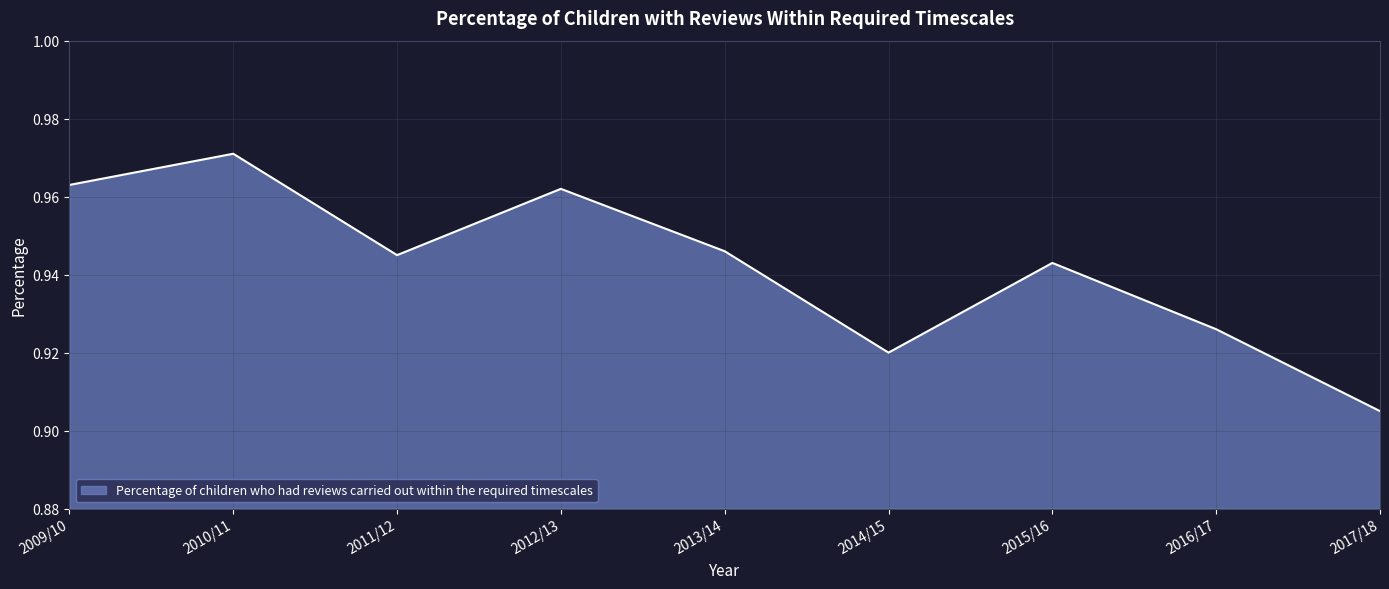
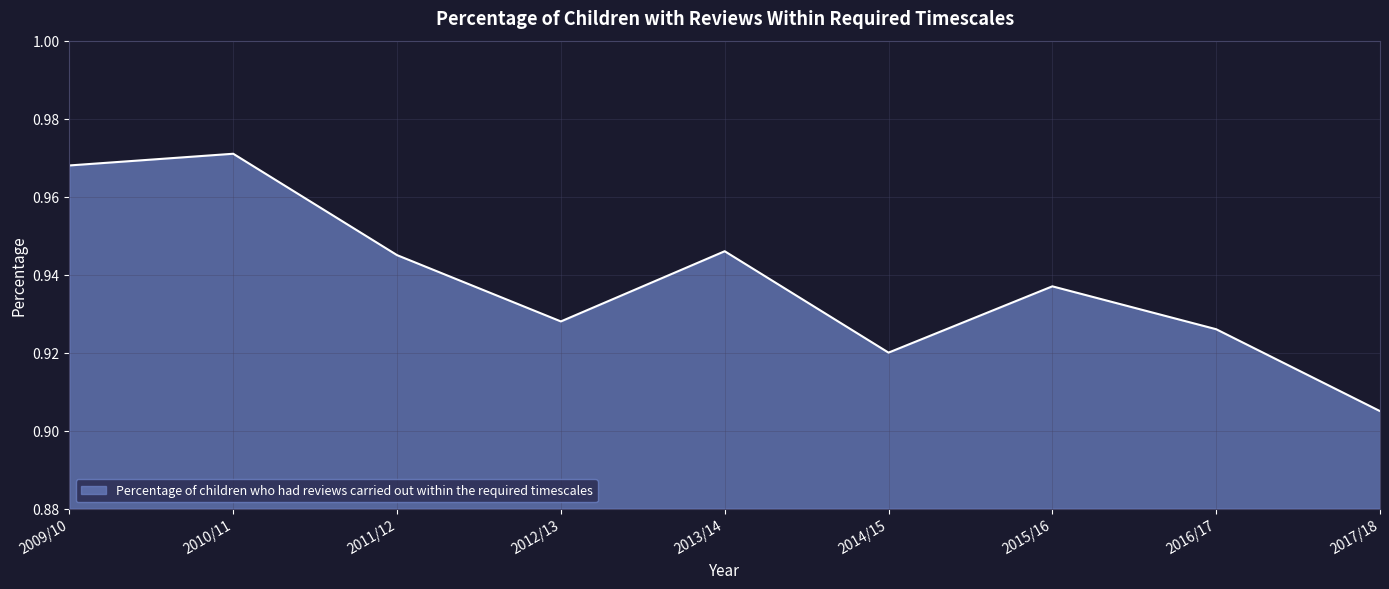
2009/10: 0.963 -> 0.968
2012/13: 0.962 -> 0.928
2015/16: 0.943 -> 0.937
